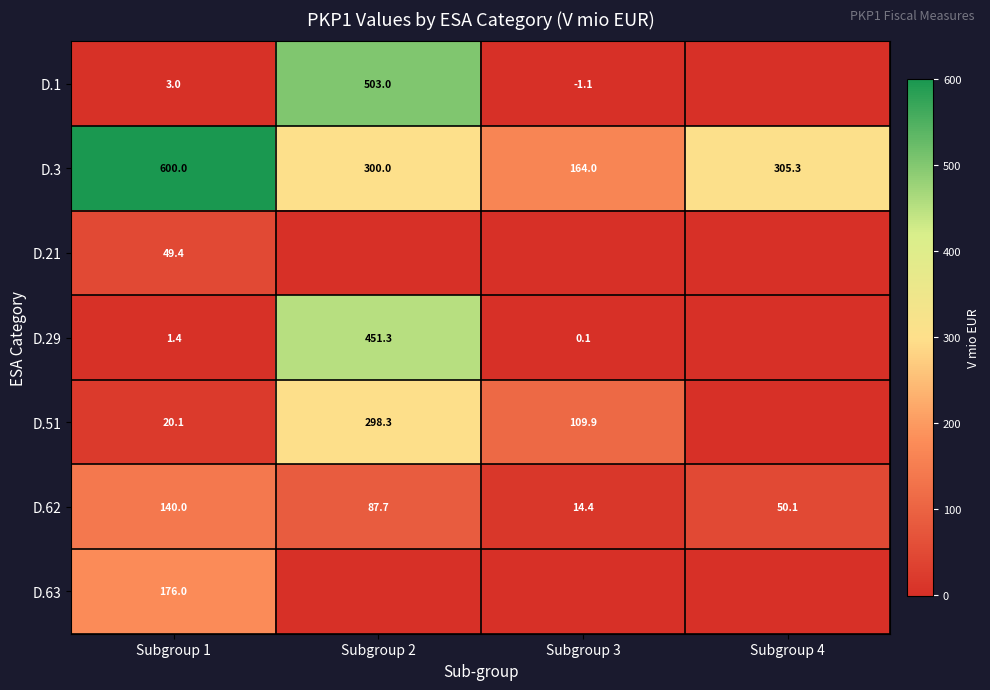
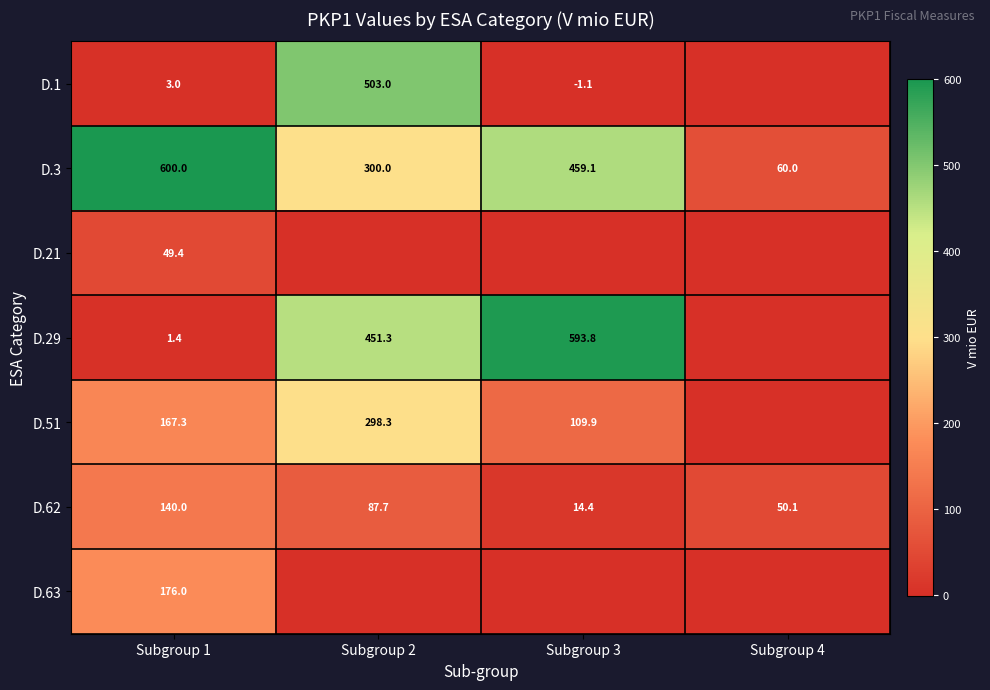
D.3, Subgroup 3: 164.0 -> 459.1
D.3, Subgroup 4: 305.3 -> 60.0
D.29, Subgroup 3: 0.1 -> 593.8
D.51, Subgroup 1: 20.1 -> 167.3
